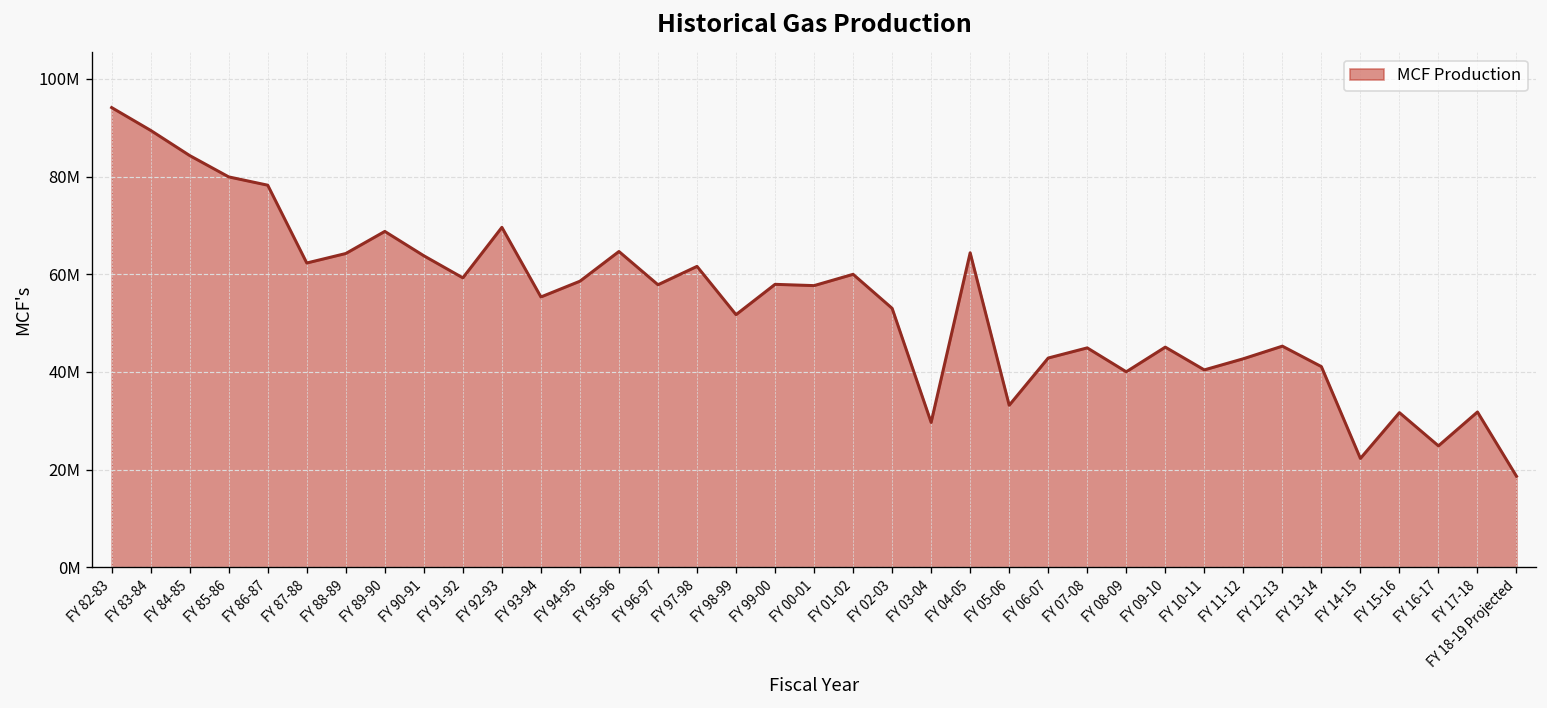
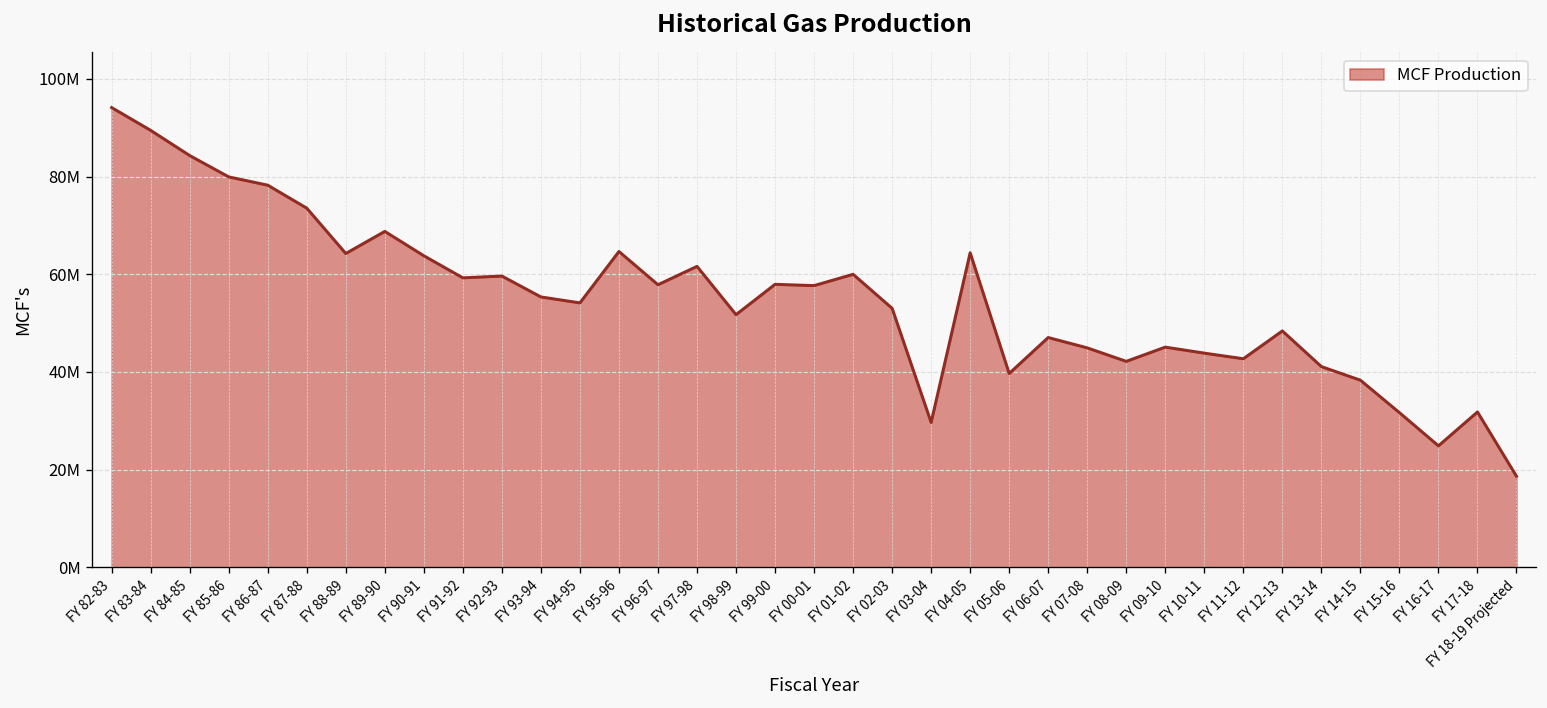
FY 87-88: 62000000 -> 74000000
FY 92-93: 70000000 -> 60000000
FY 94-95: 59000000 -> 54000000
FY 05-06: 33000000 -> 40000000
FY 06-07: 43000000 -> 47000000
FY 08-09: 40000000 -> 42000000
FY 10-11: 40000000 -> 44000000
FY 12-13: 45000000 -> 48000000
FY 14-15: 22000000 -> 38000000
